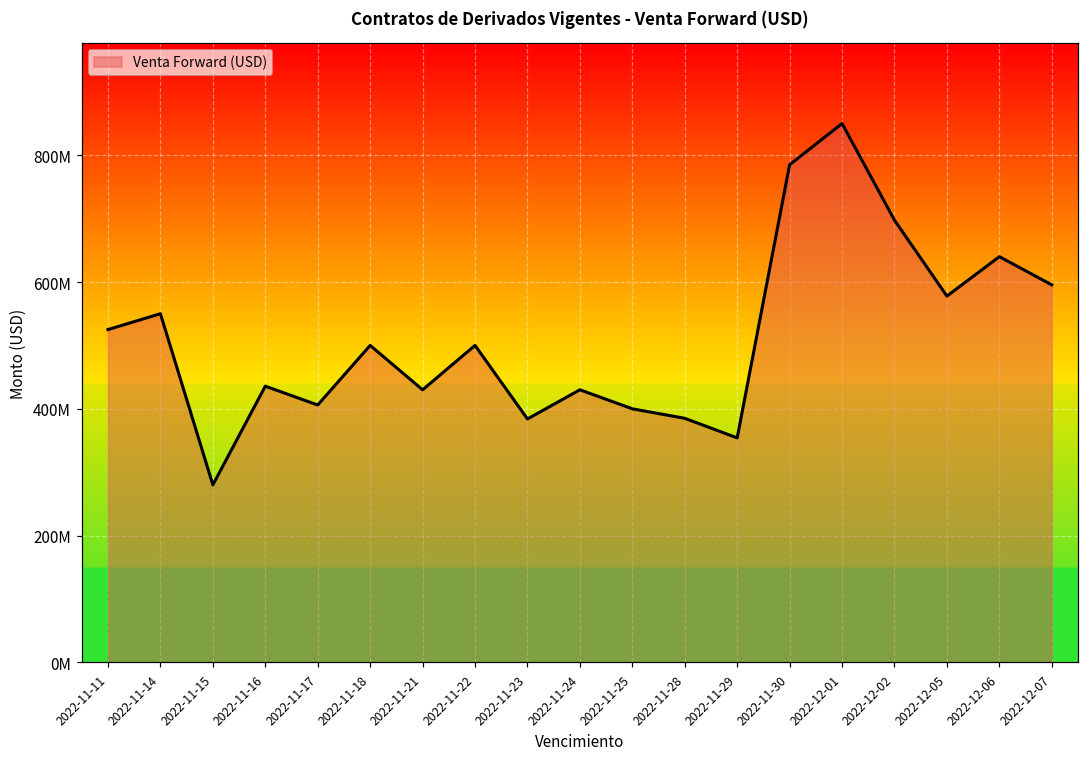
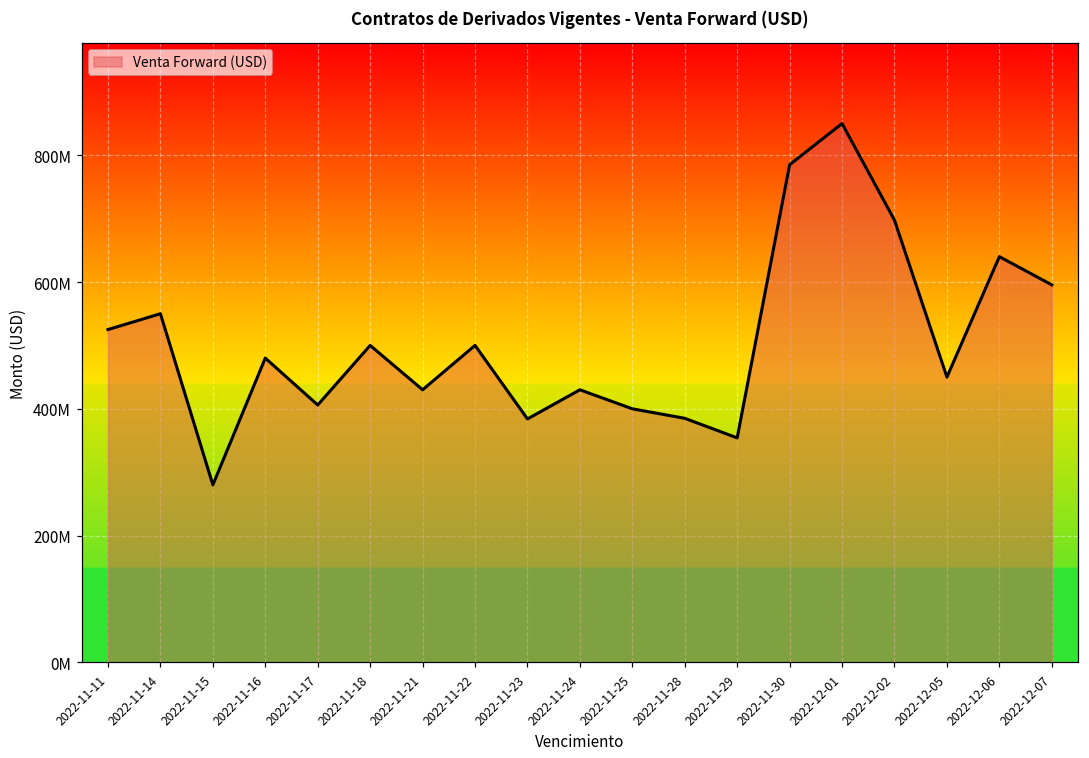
2022-11-16: 440000000 -> 480000000
2022-12-05: 580000000 -> 450000000
